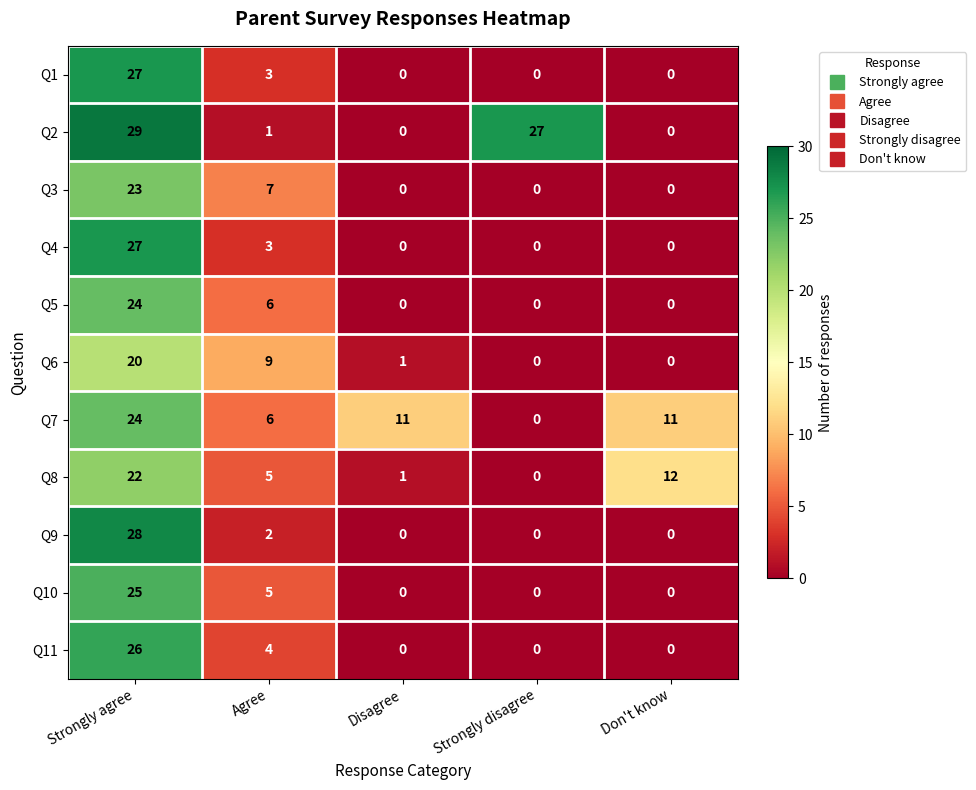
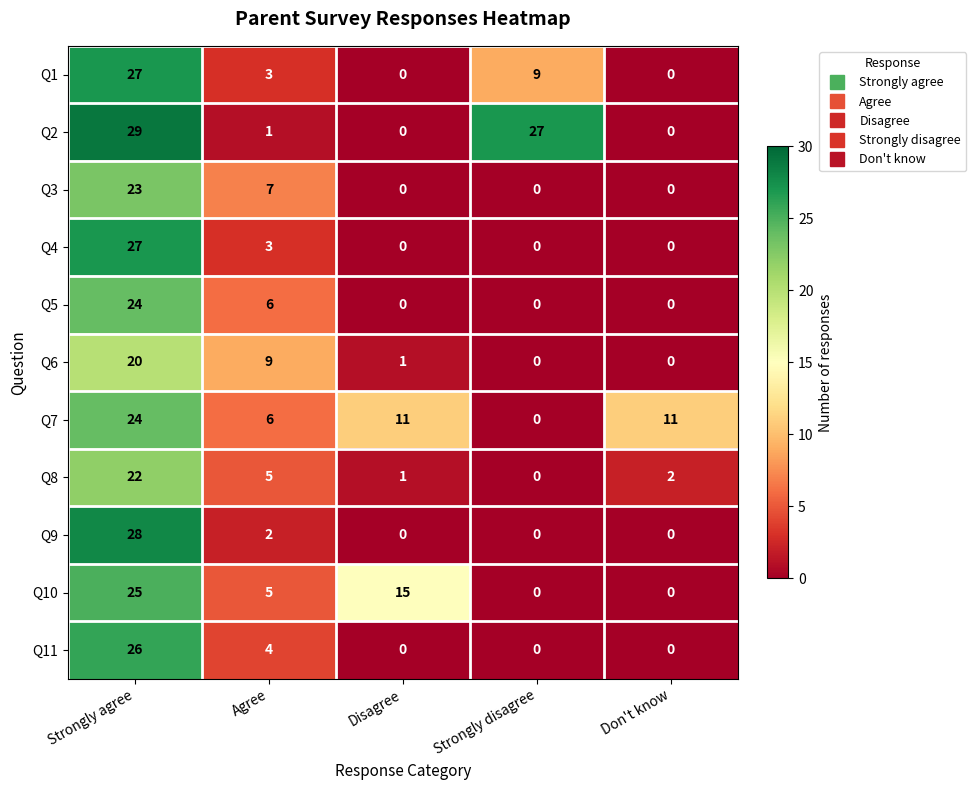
Q1, Strongly disagree: 0 -> 9
Q8, Don't know: 12 -> 2
Q10, Disagree: 0 -> 15
